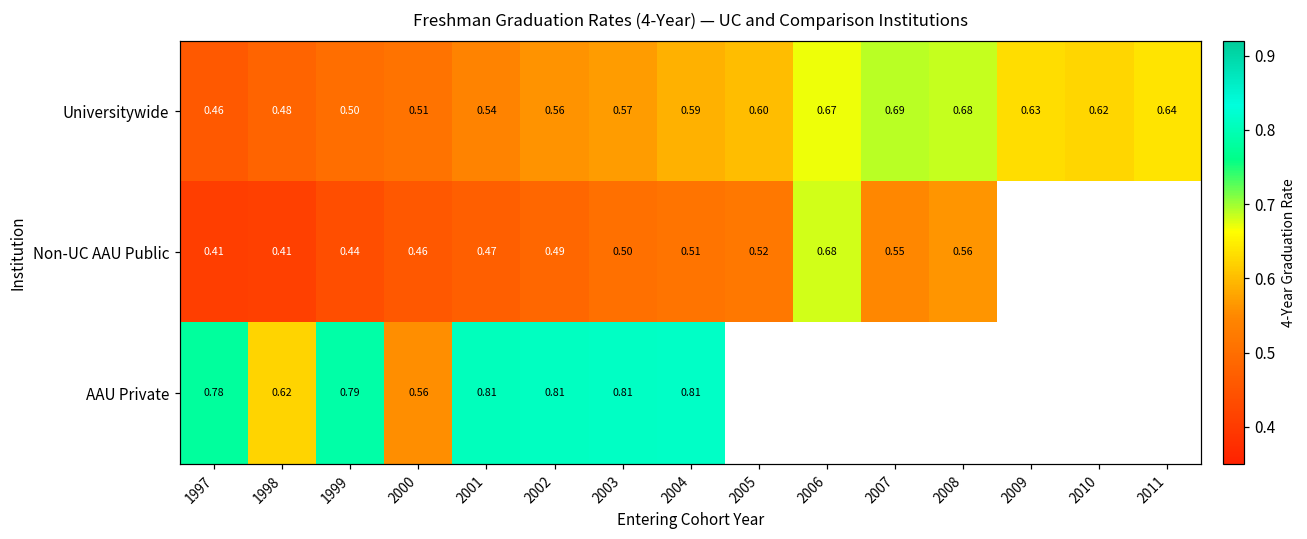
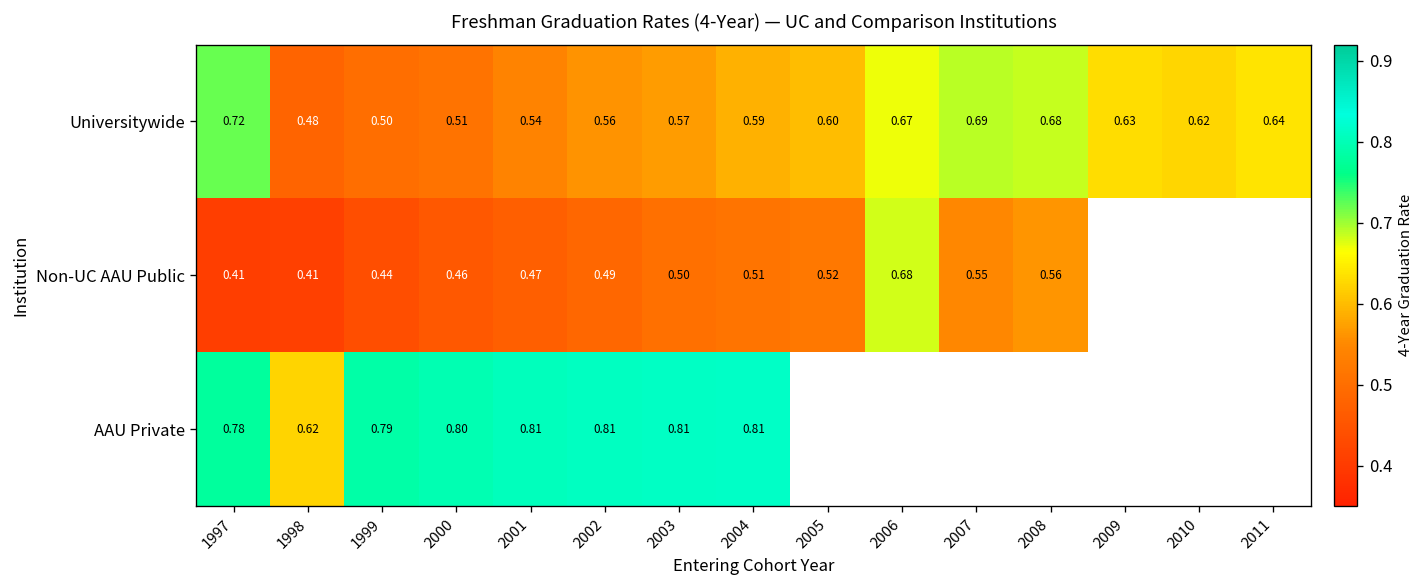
Universitywide, 1997: 0.46 -> 0.72
AAU Private, 2000: 0.56 -> 0.80
